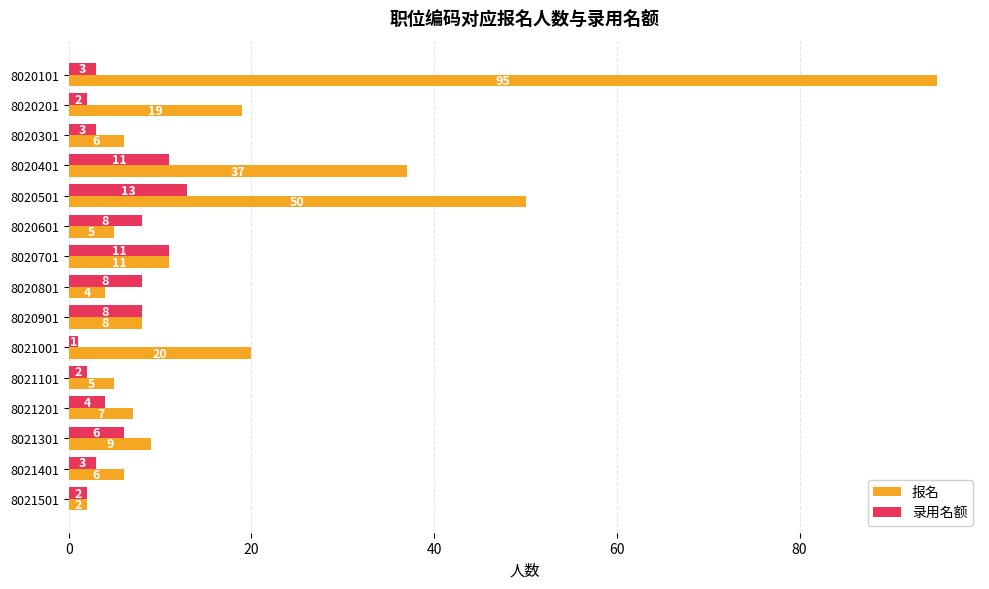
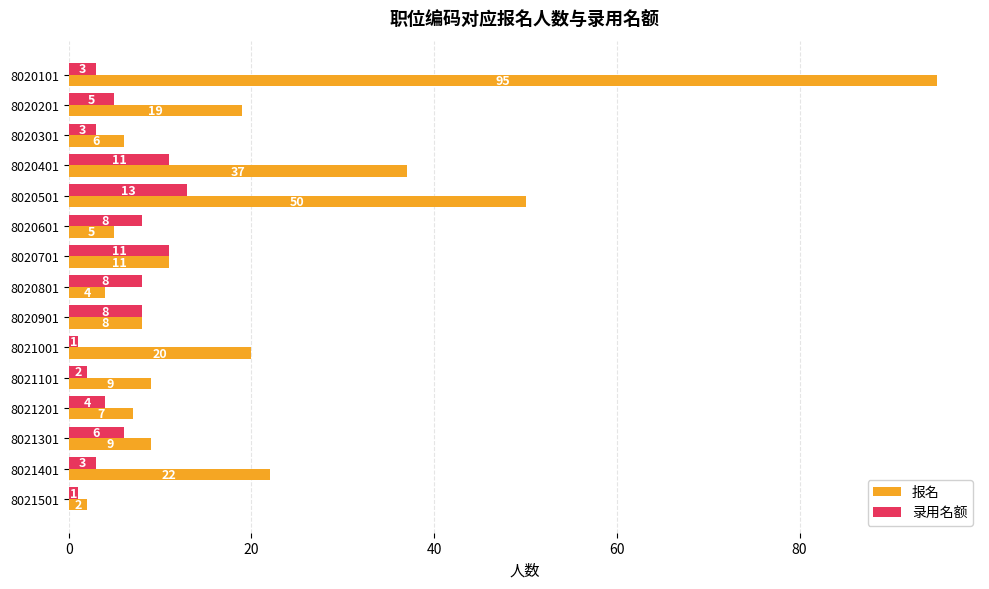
录用名额, 8020201: 2 -> 5
报名, 8021101: 5 -> 9
报名, 8021401: 6 -> 22
录用名额, 8021501: 2 -> 1
